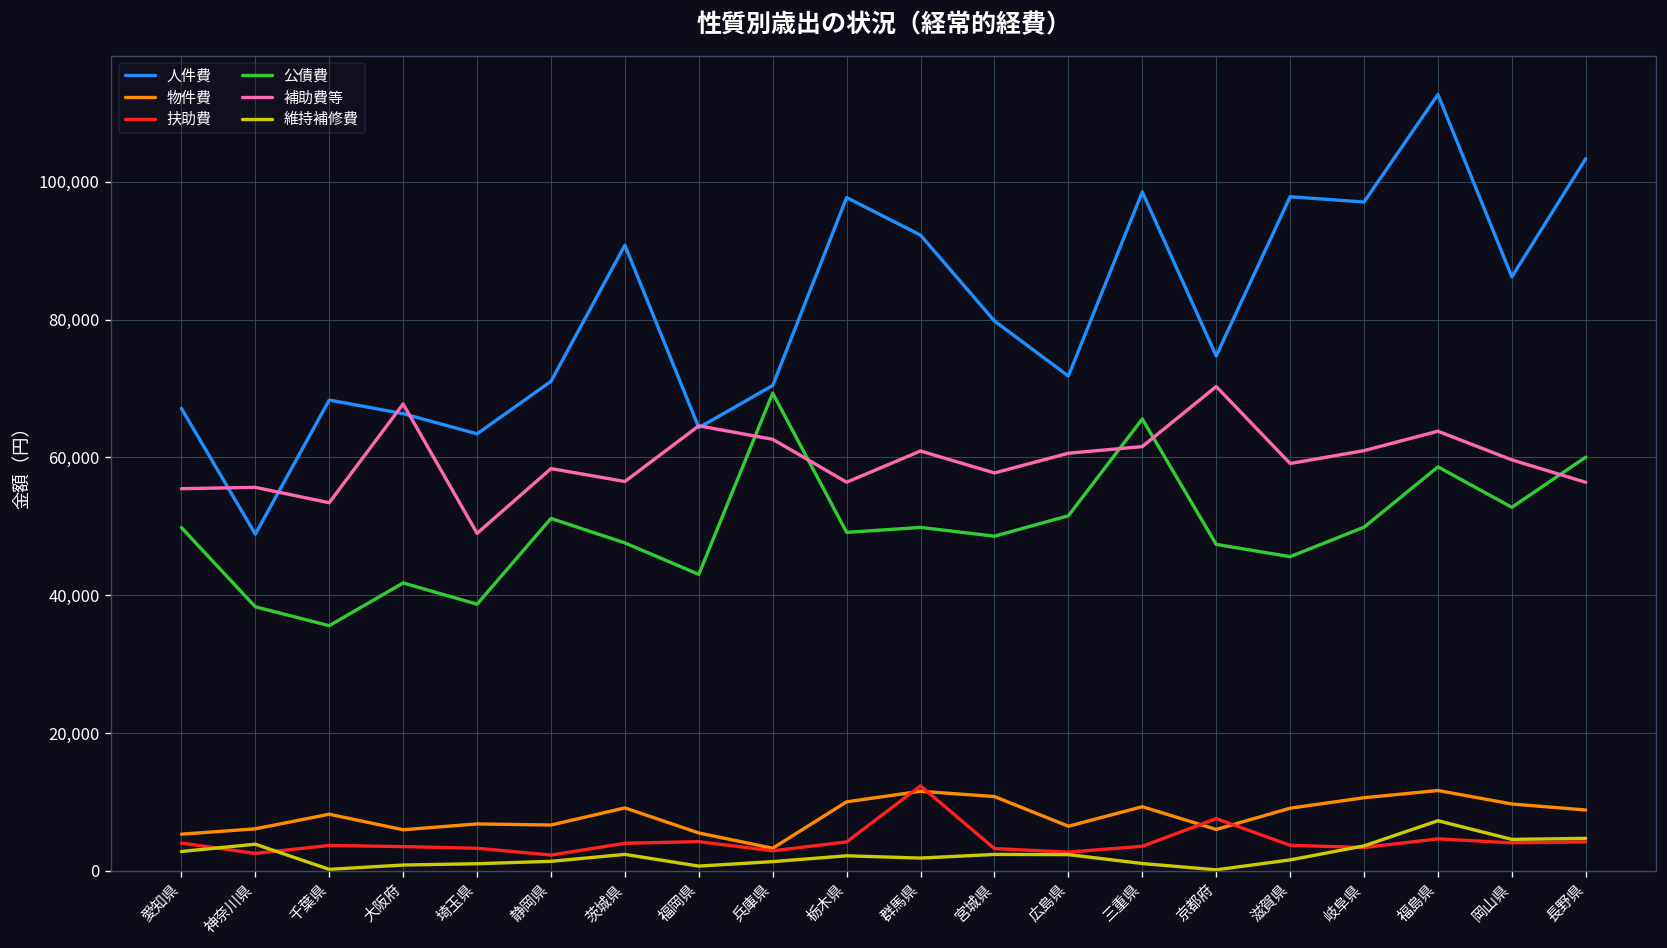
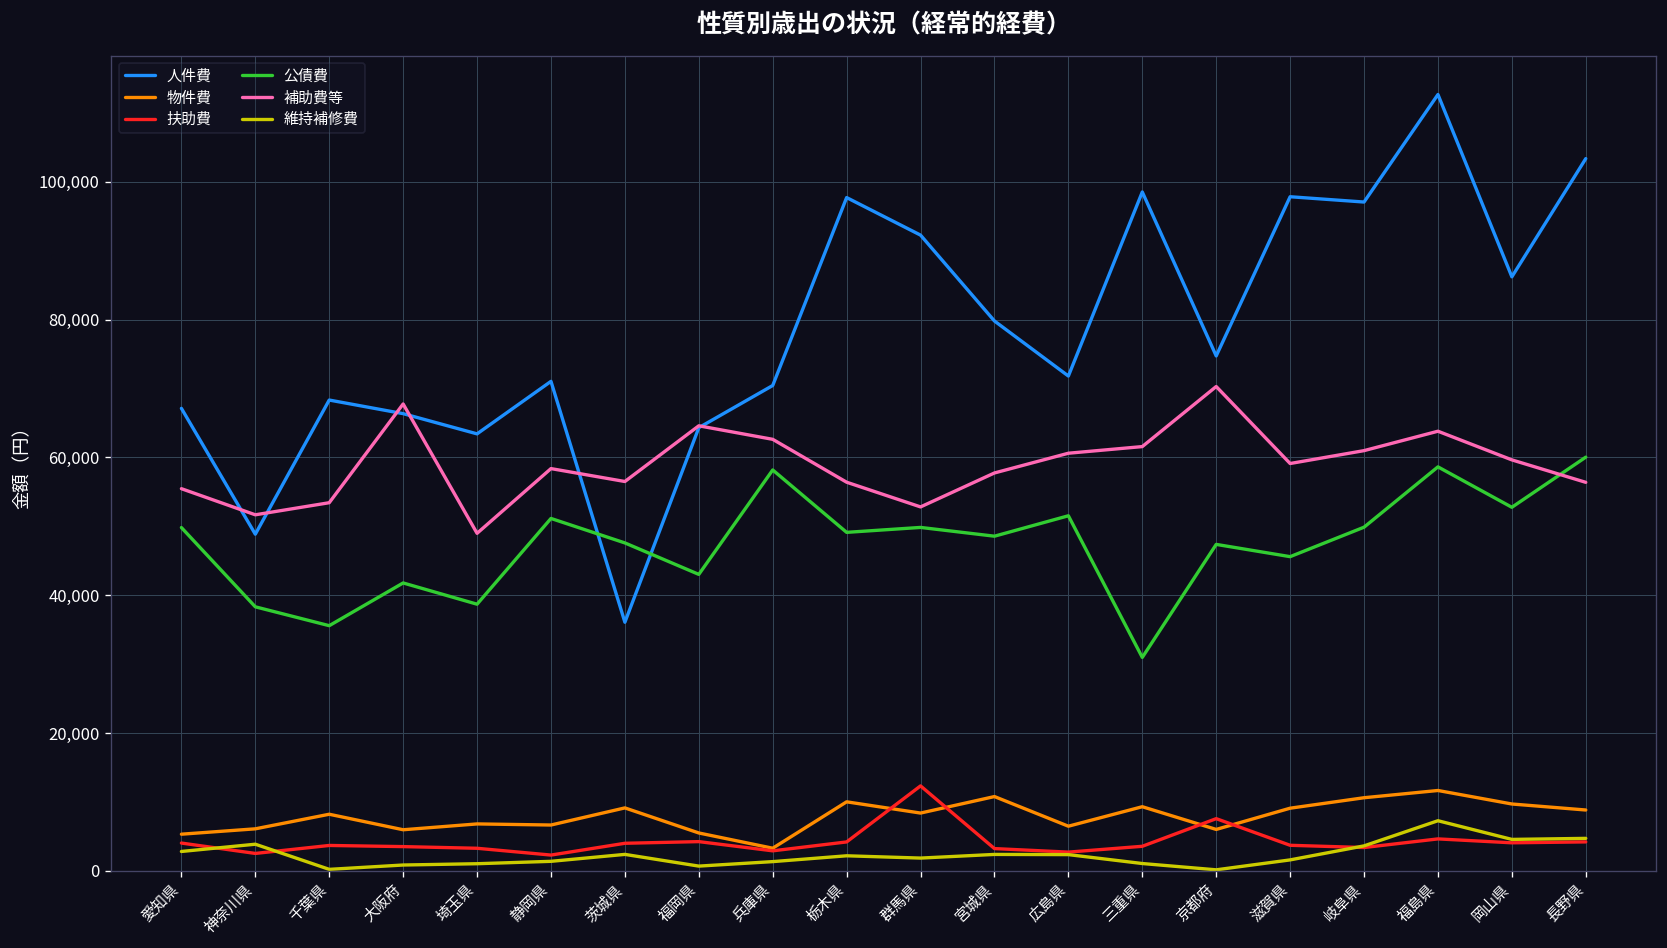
補助費等, 神奈川県: 56,000 -> 52,000
人件費, 茨城県: 91,000 -> 36,000
公債費, 兵庫県: 69,000 -> 58,000
物件費, 群馬県: 12,000 -> 8,000
補助費等, 群馬県: 61,000 -> 53,000
公債費, 三重県: 66,000 -> 31,000
